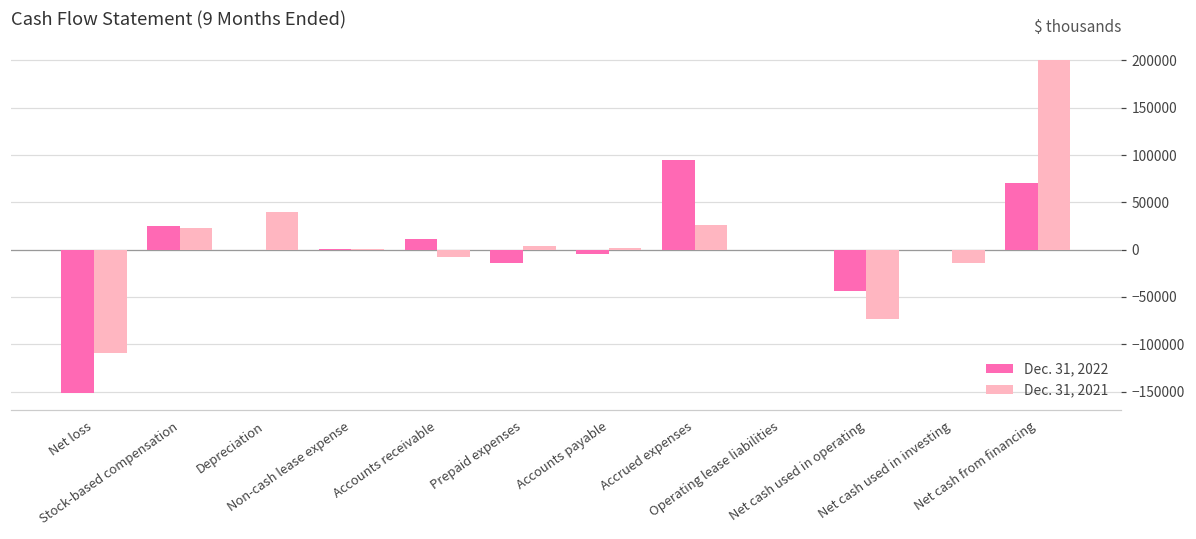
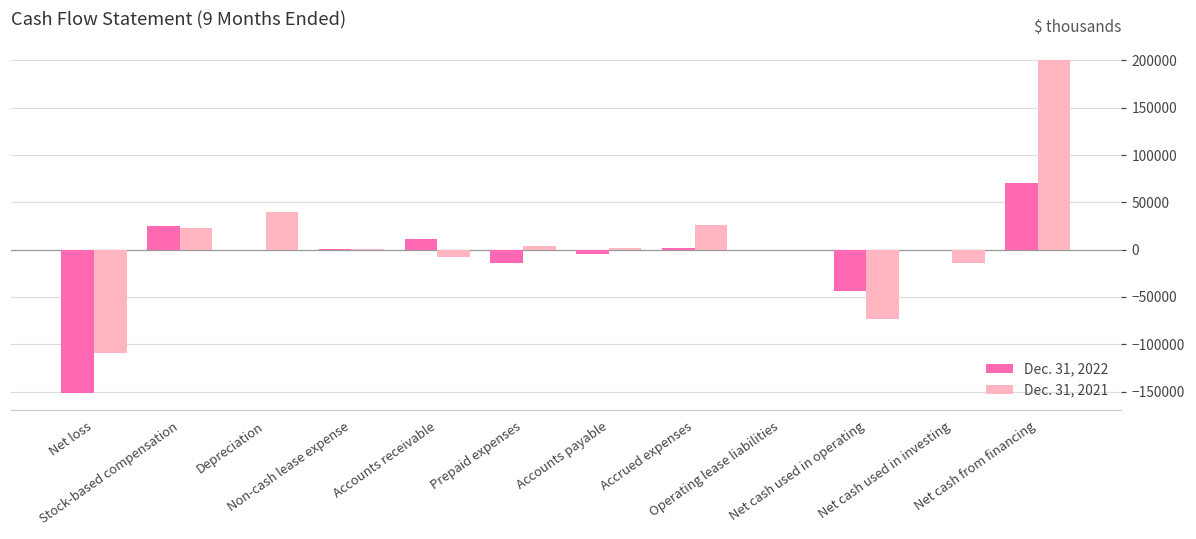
Dec. 31, 2022, Accrued expenses: 90000 -> 0
